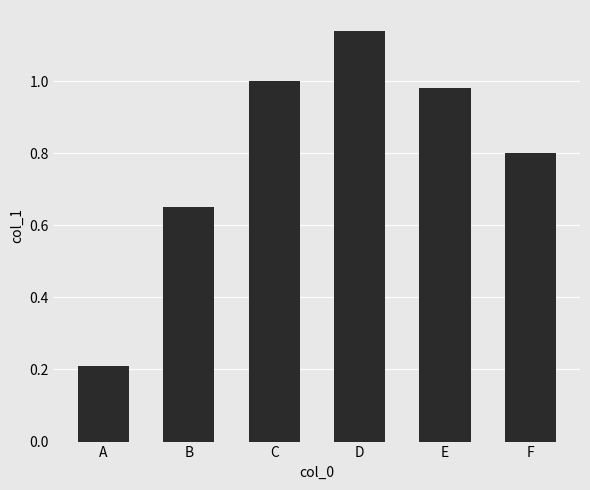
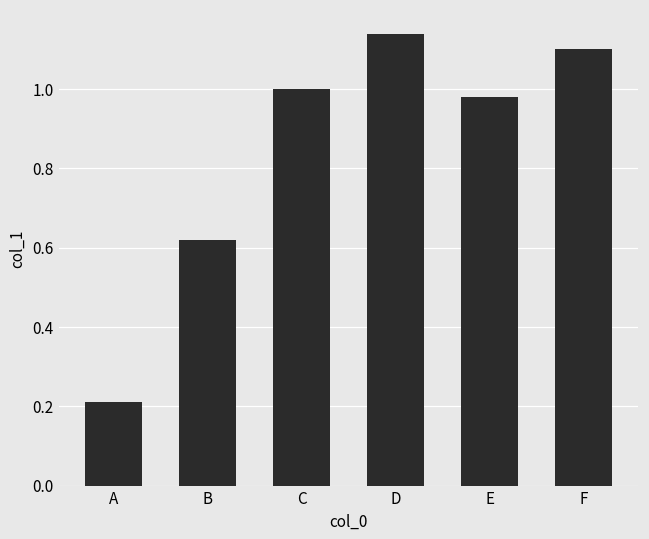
B: 0.65 -> 0.62
F: 0.8 -> 1.1
